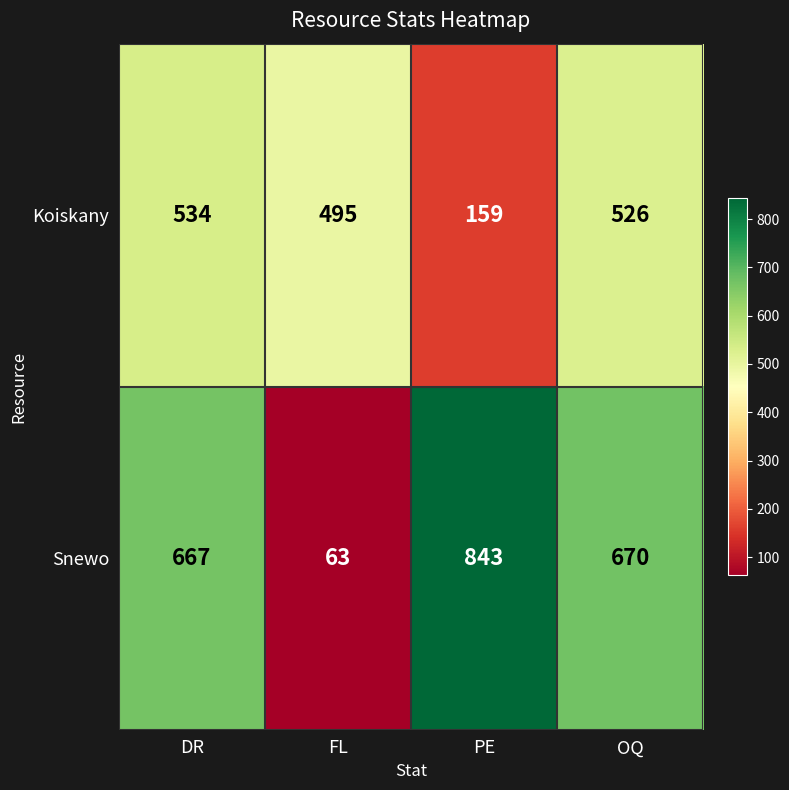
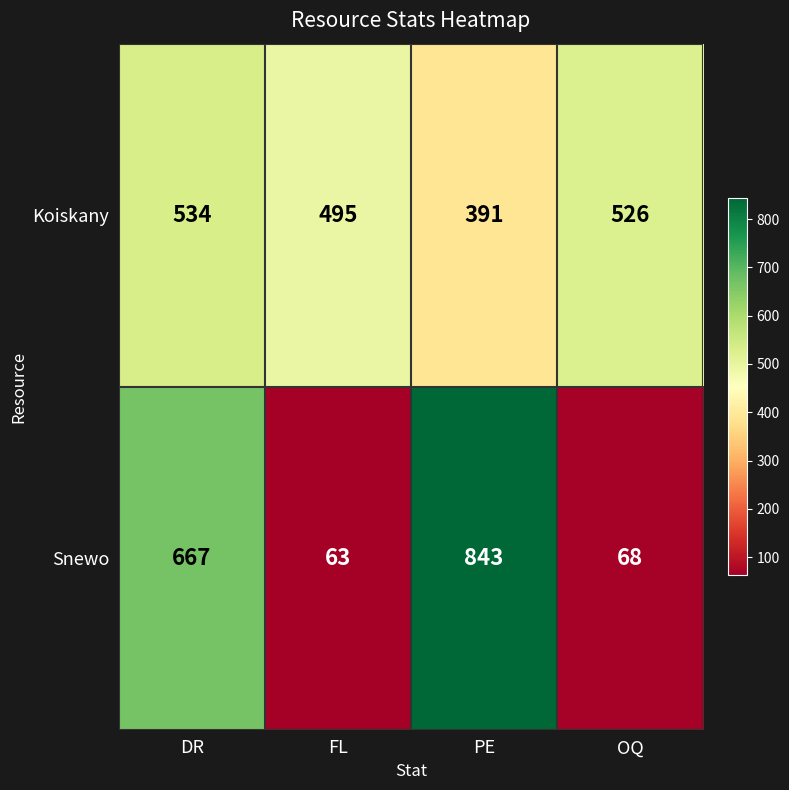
Koiskany, PE: 159 -> 391
Snewo, OQ: 670 -> 68
